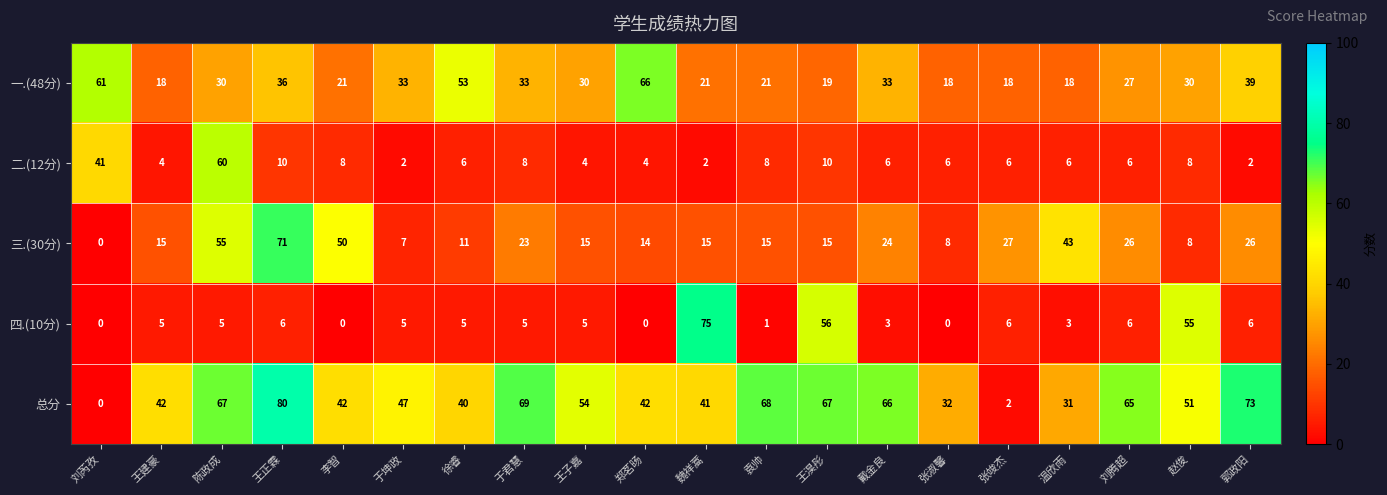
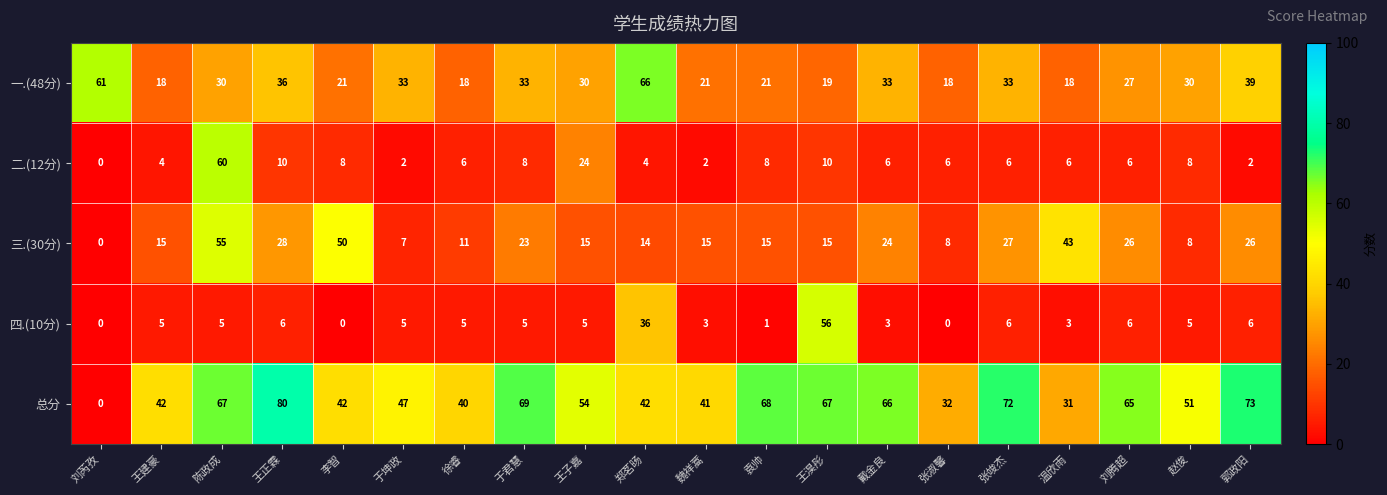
一.(48分), 徐睿: 53 -> 18
一.(48分), 张竣杰: 18 -> 33
二.(12分), 刘芮孜: 41 -> 0
二.(12分), 王子嘉: 4 -> 24
三.(30分), 王正霖: 71 -> 28
四.(10分), 郑茗旸: 0 -> 36
四.(10分), 魏祥蒿: 75 -> 3
四.(10分), 赵俊: 55 -> 5
总分, 张竣杰: 2 -> 72
